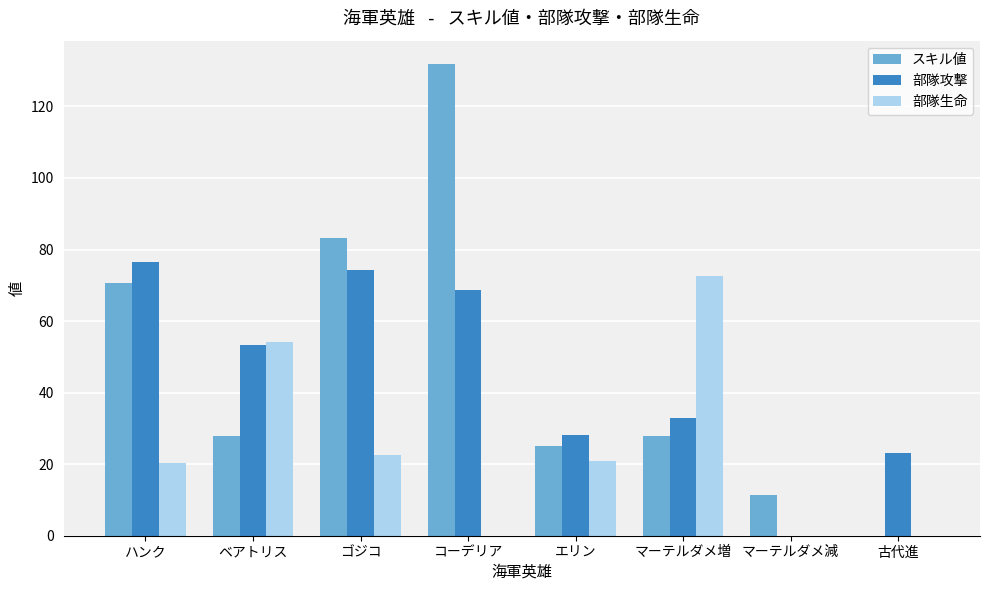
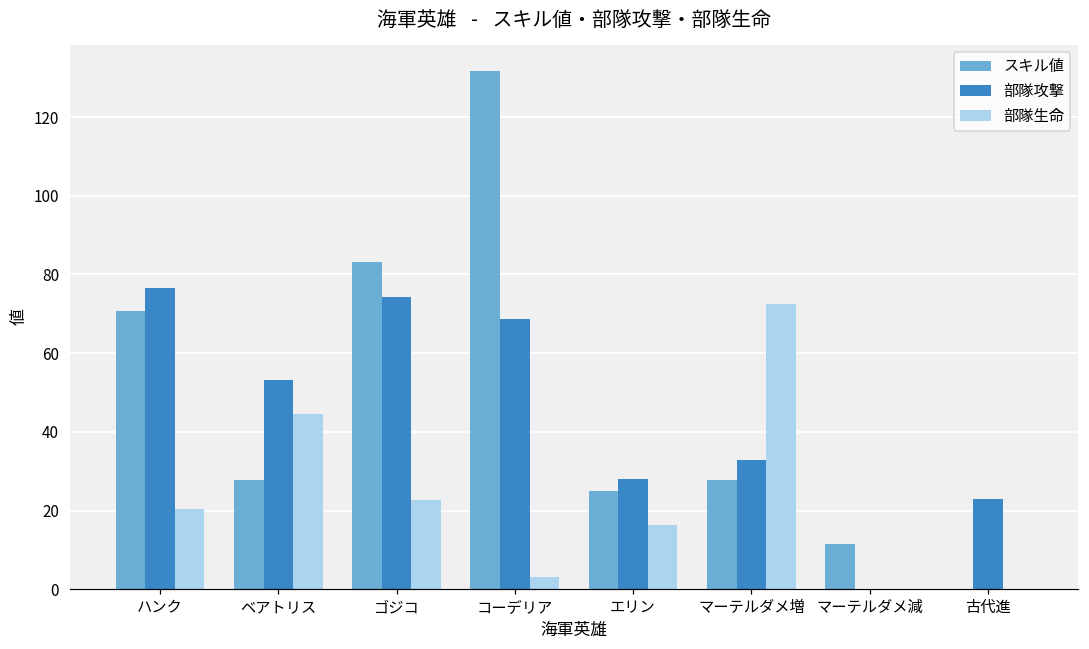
部隊生命, ベアトリス: 54 -> 45
部隊生命, コーデリア: 0 -> 3
部隊生命, エリン: 21 -> 16
